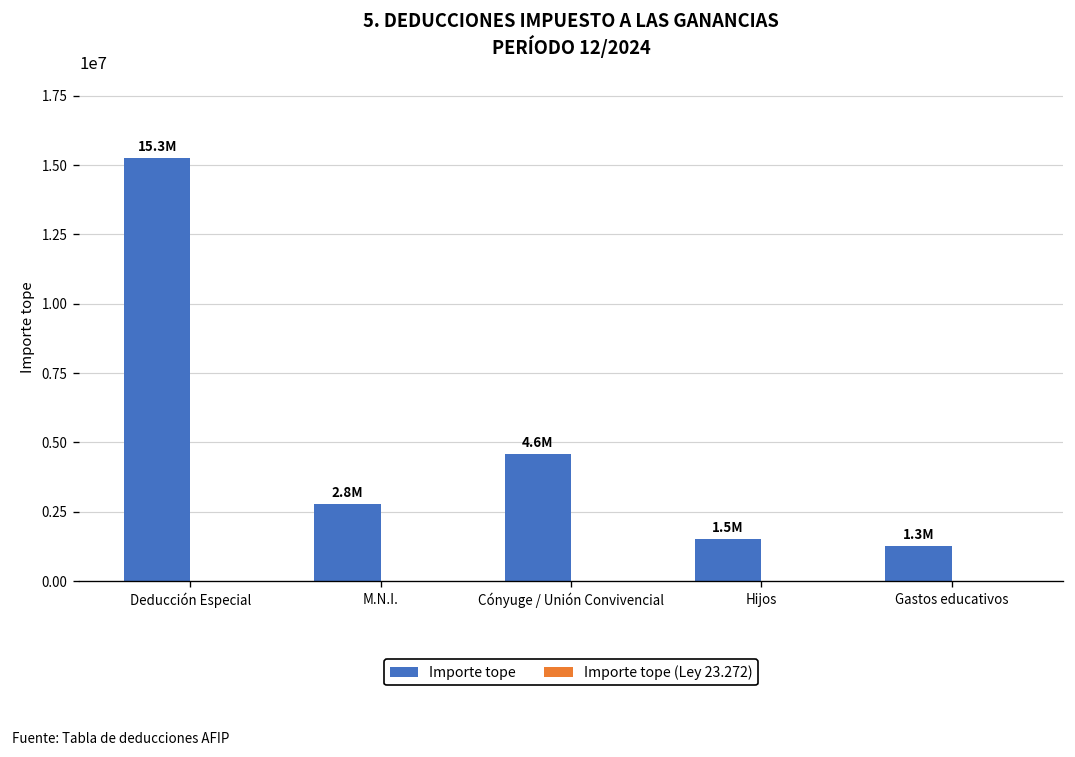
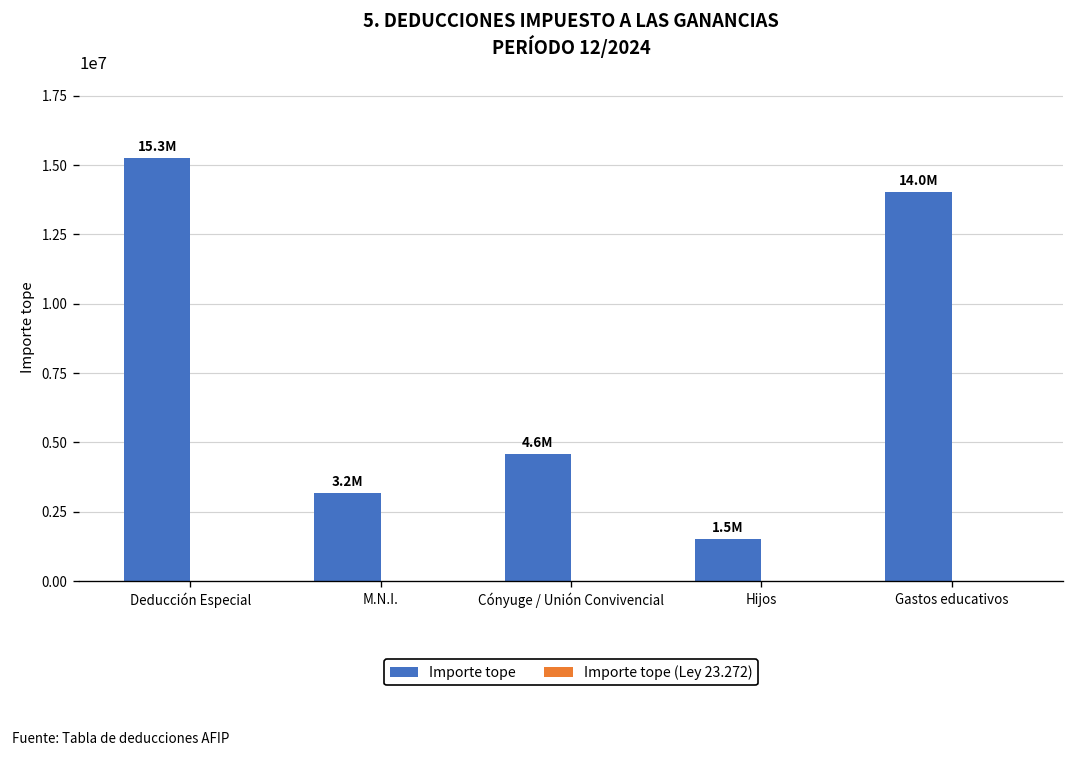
Importe tope, M.N.I.: 2.8M -> 3.2M
Importe tope, Gastos educativos: 1.3M -> 14.0M
